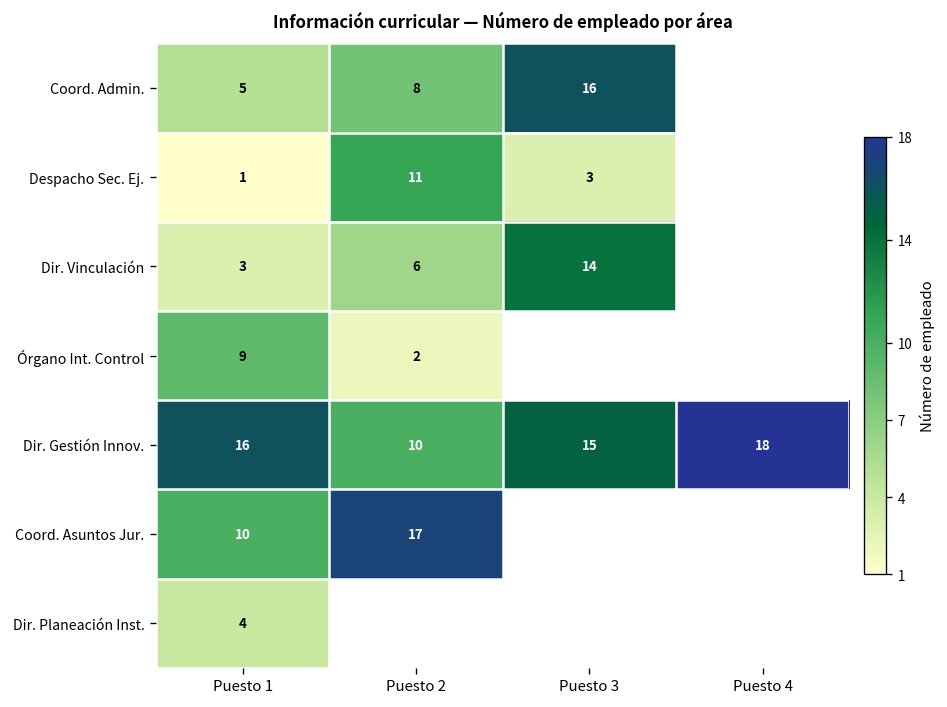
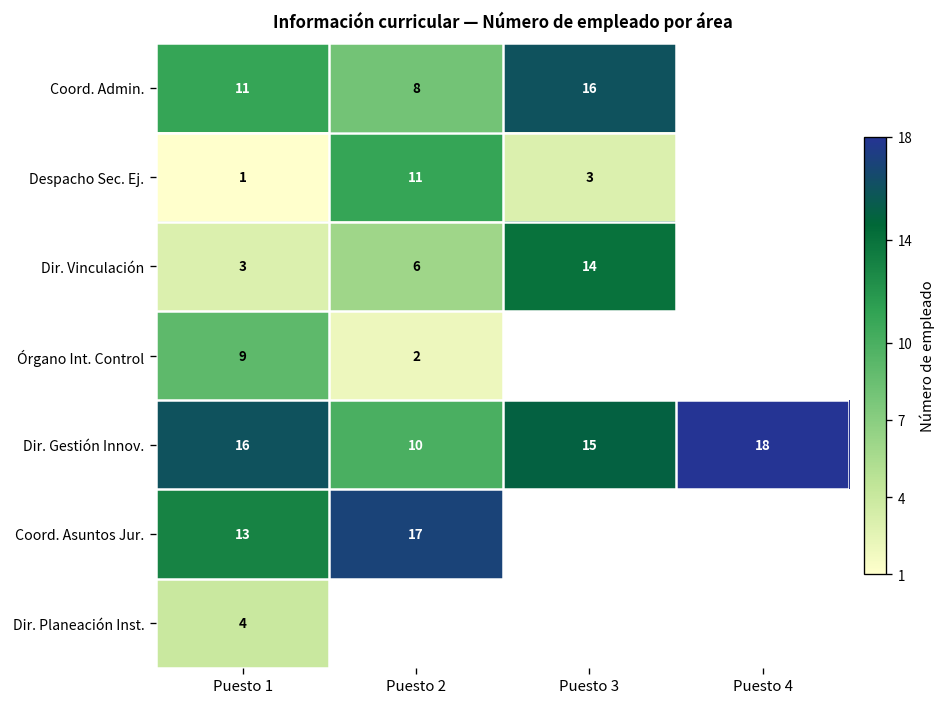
Coord. Admin., Puesto 1: 5 -> 11
Coord. Asuntos Jur., Puesto 1: 10 -> 13
